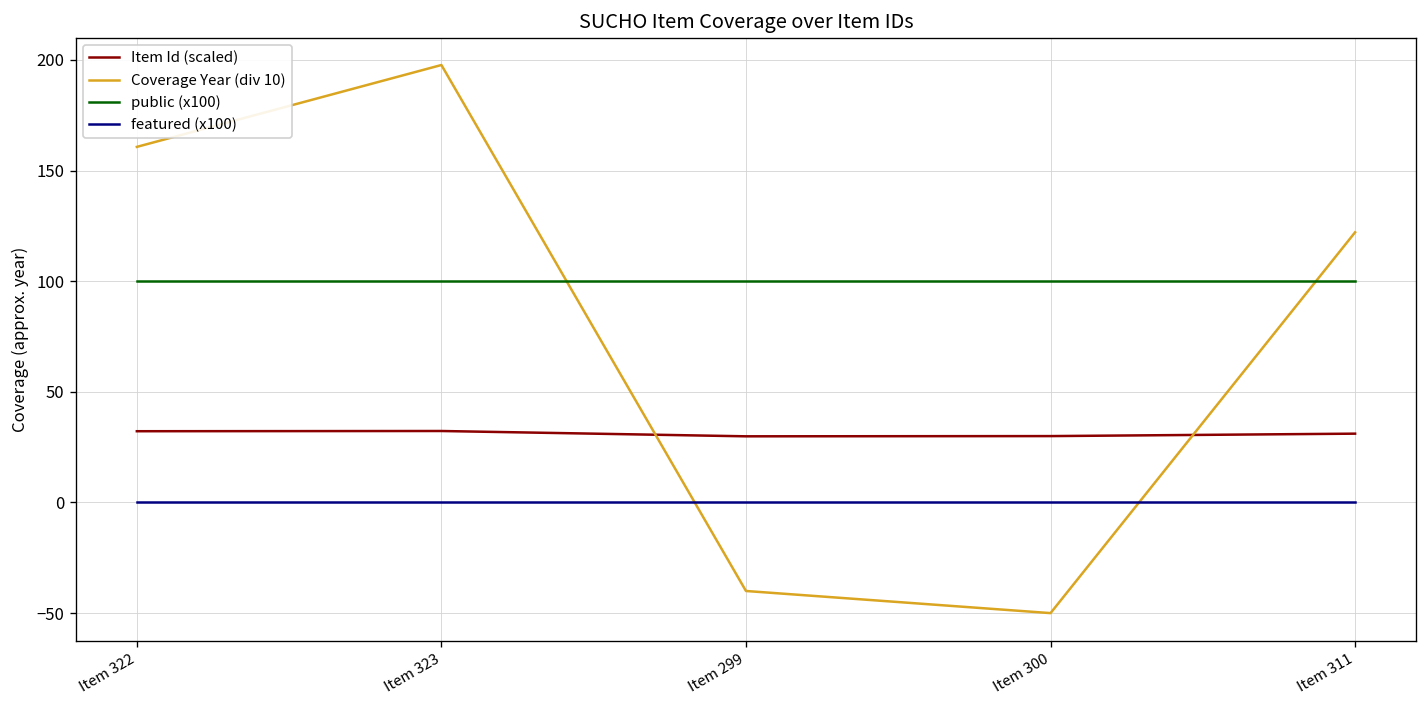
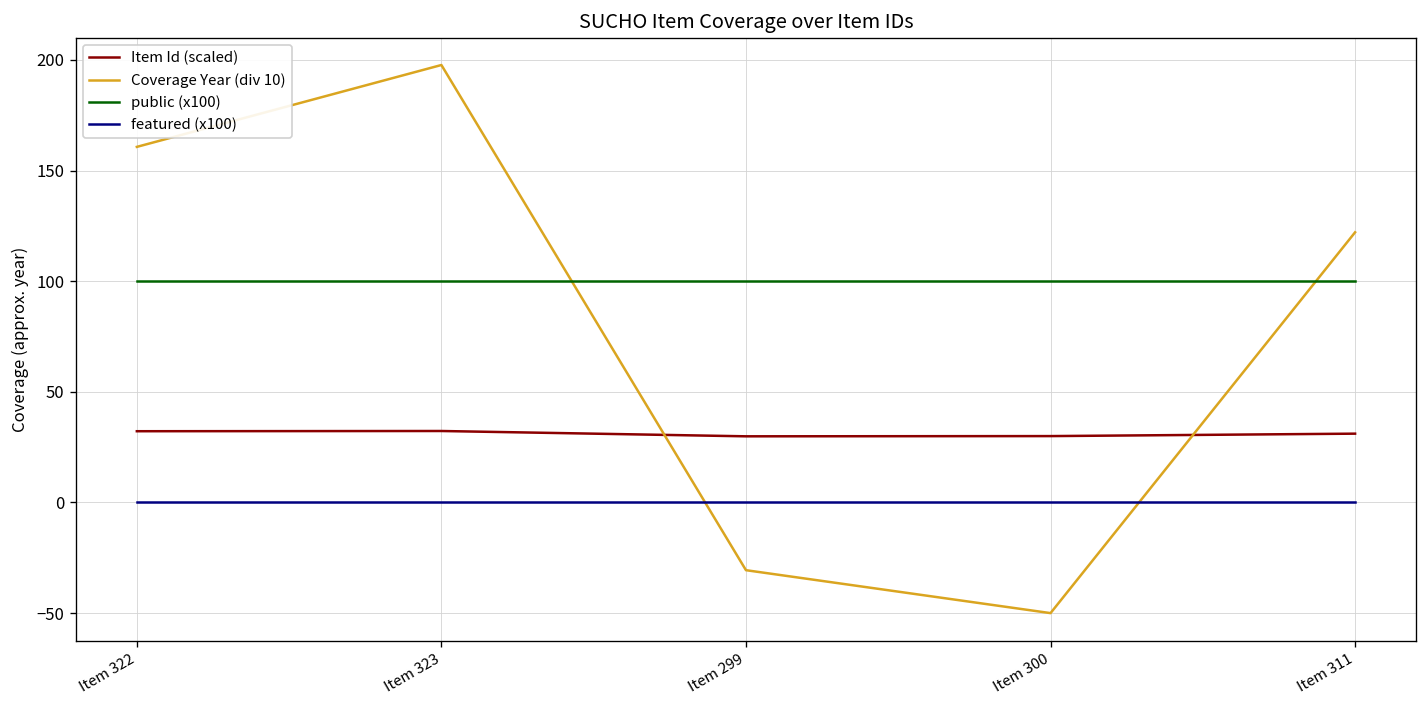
Coverage Year (div 10), Item 299: -40 -> -31
